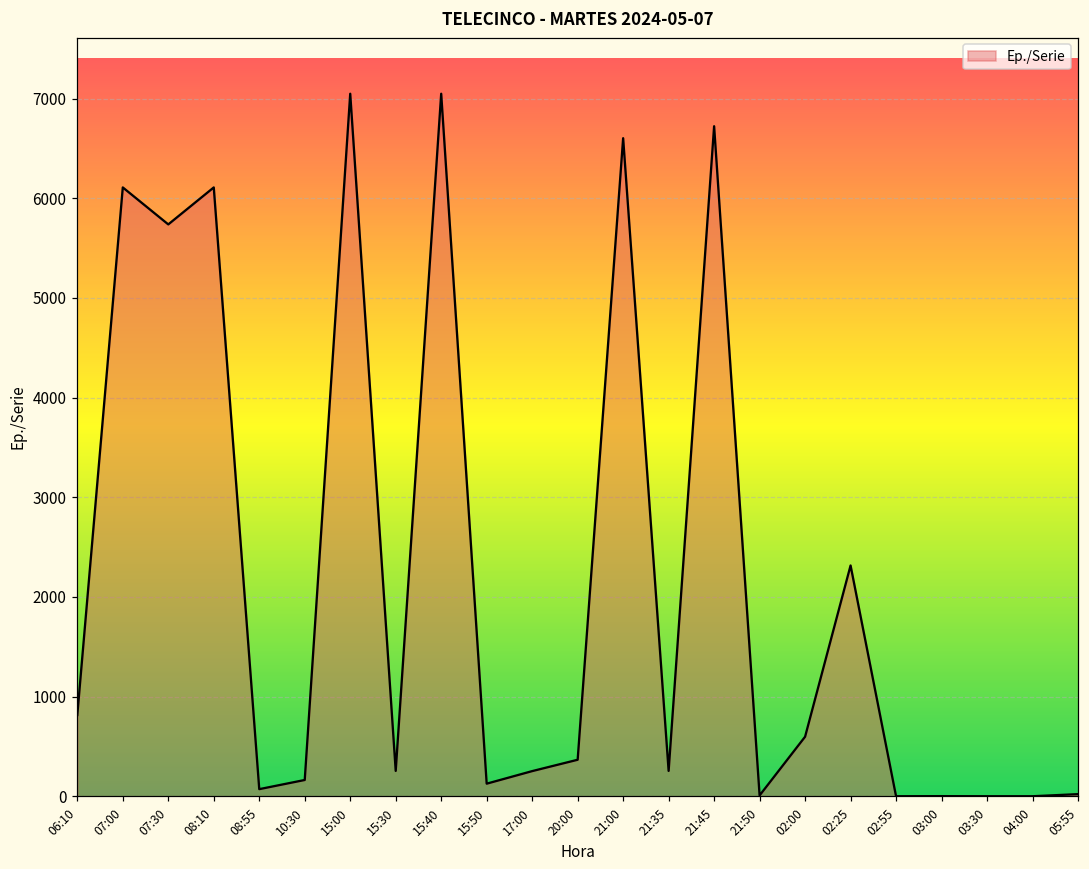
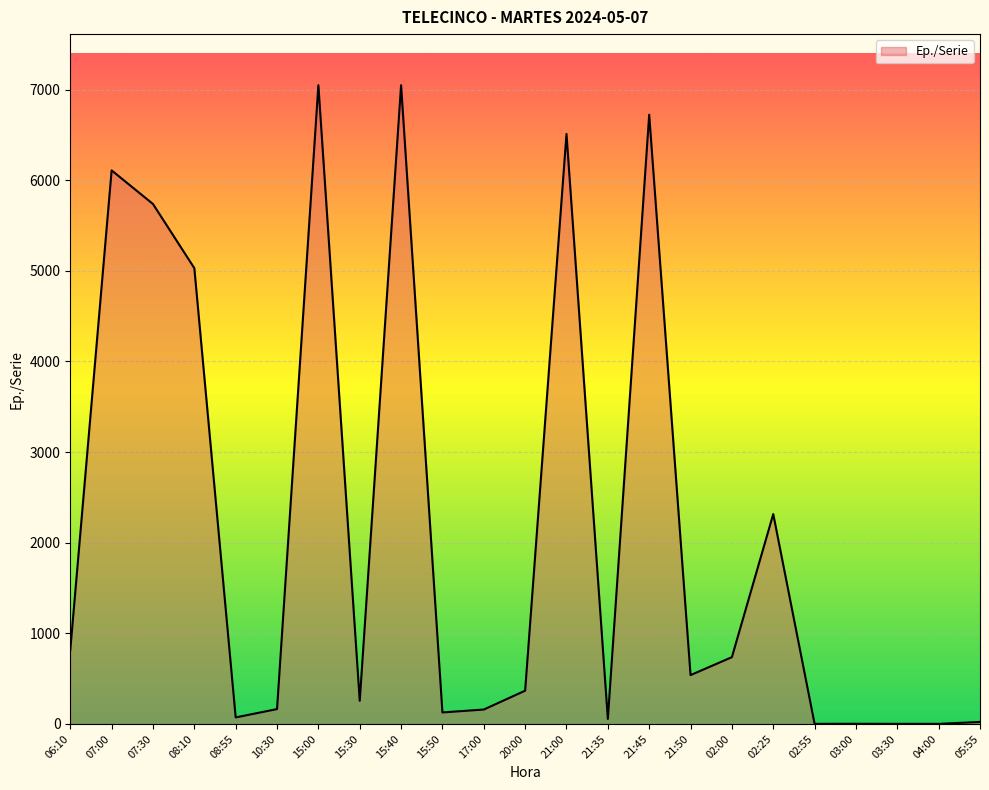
08:10: 6100 -> 5000
17:00: 300 -> 200
21:00: 6600 -> 6500
21:35: 300 -> 100
21:50: 0 -> 500
02:00: 600 -> 700
